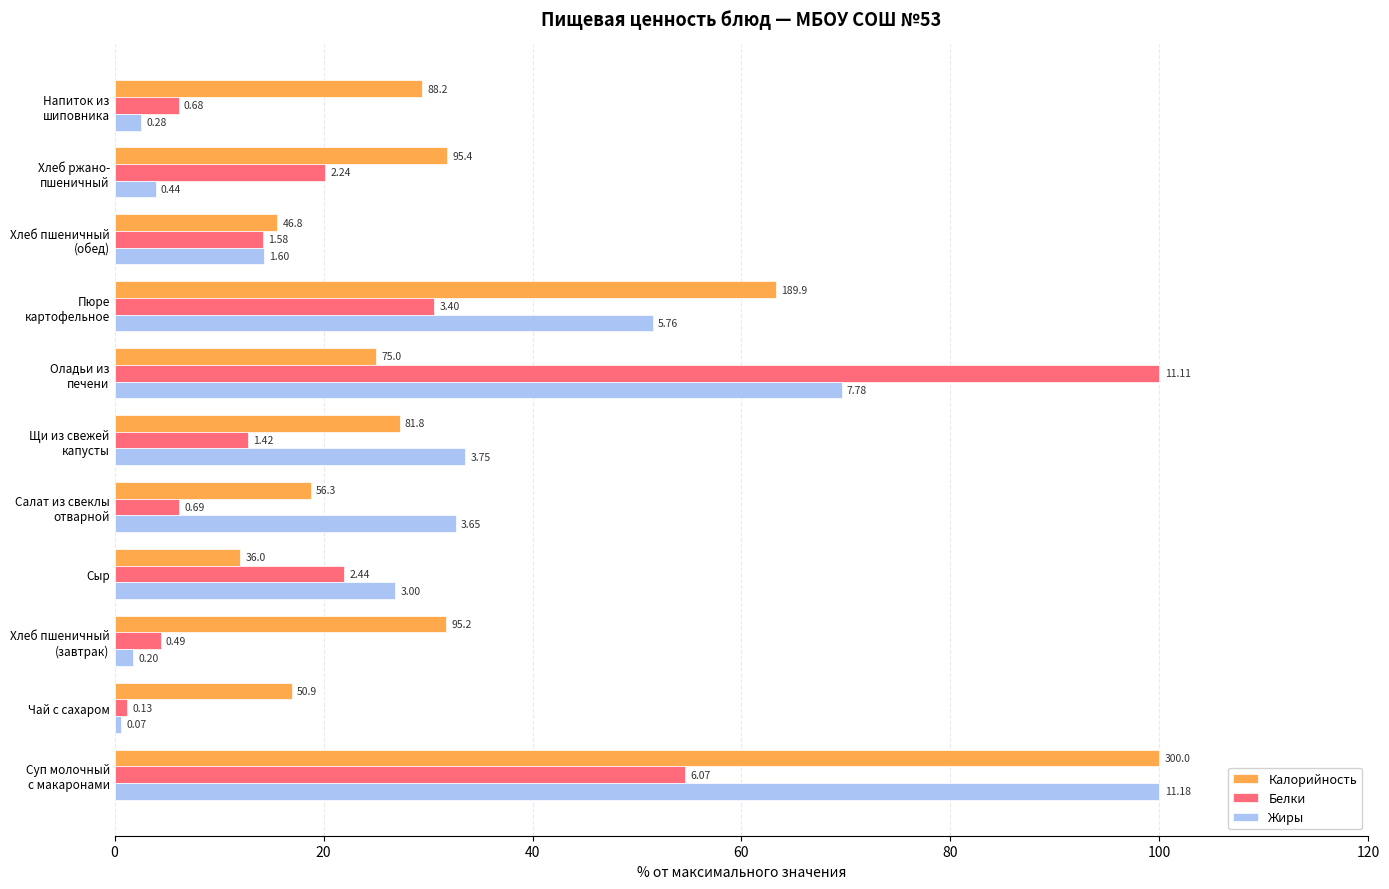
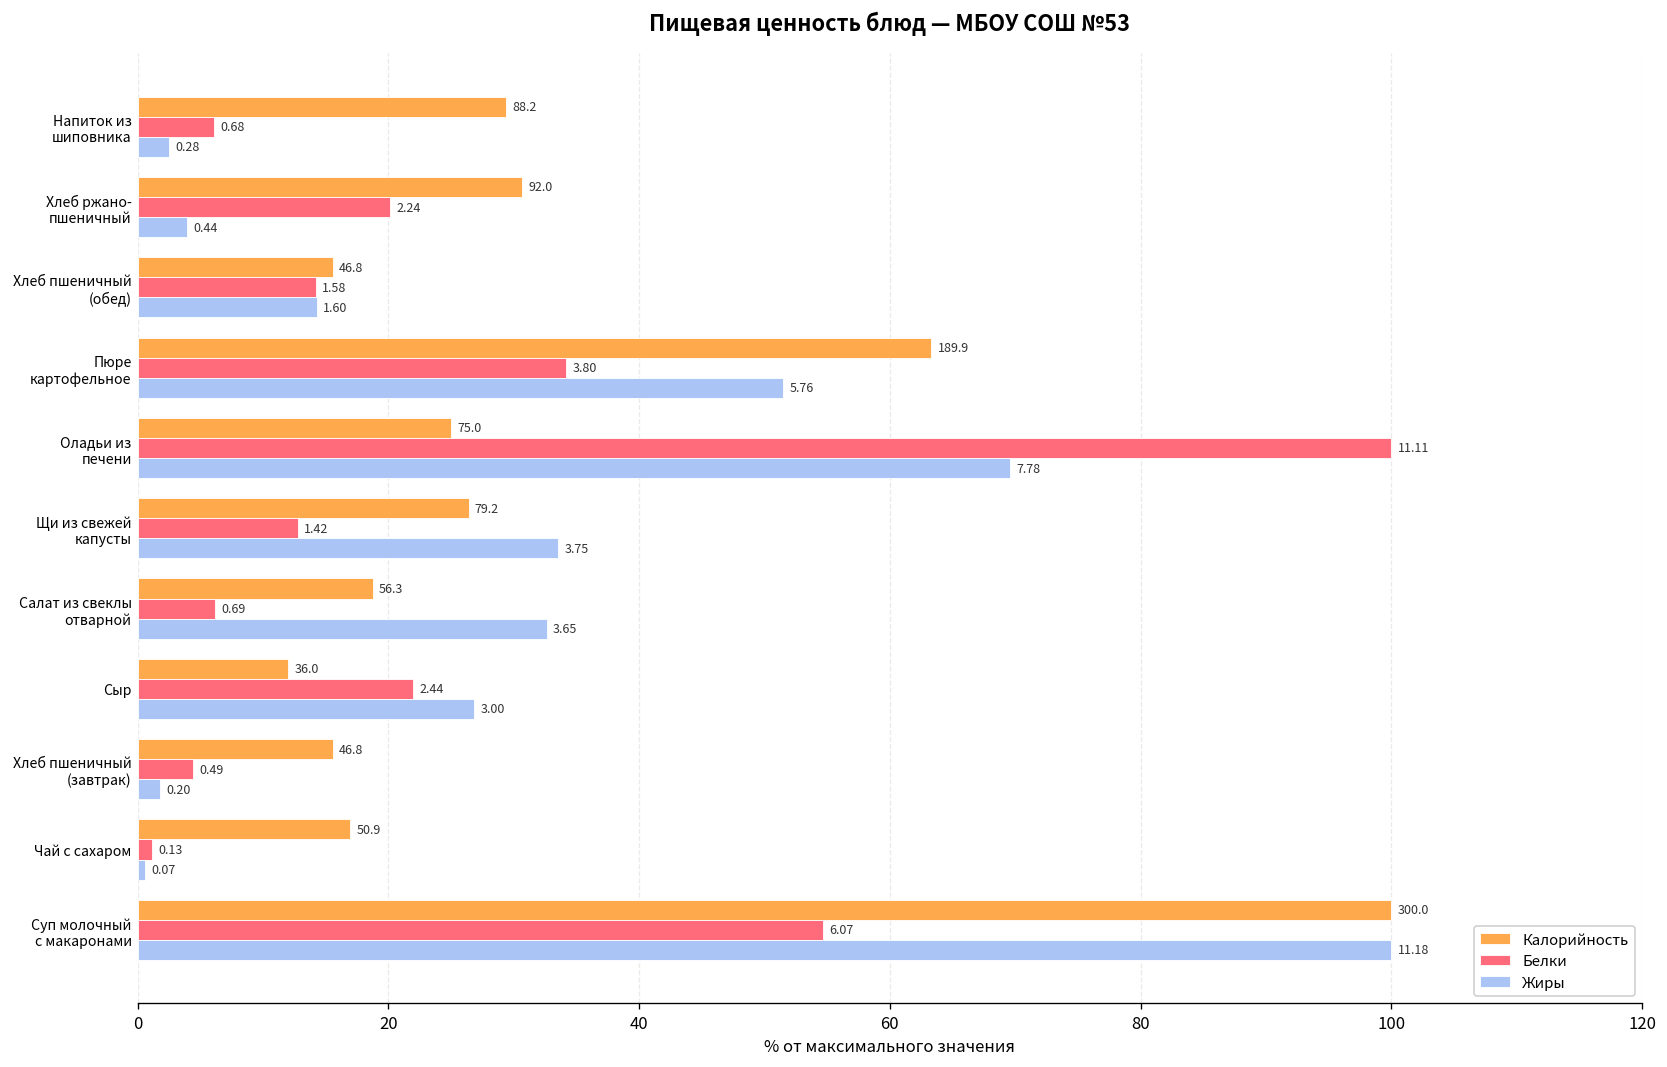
Калорийность, Хлеб ржано- пшеничный: 95.4 -> 92.0
Белки, Пюре картофельное: 3.40 -> 3.80
Калорийность, Щи из свежей капусты: 81.8 -> 79.2
Калорийность, Хлеб пшеничный (завтрак): 95.2 -> 46.8
